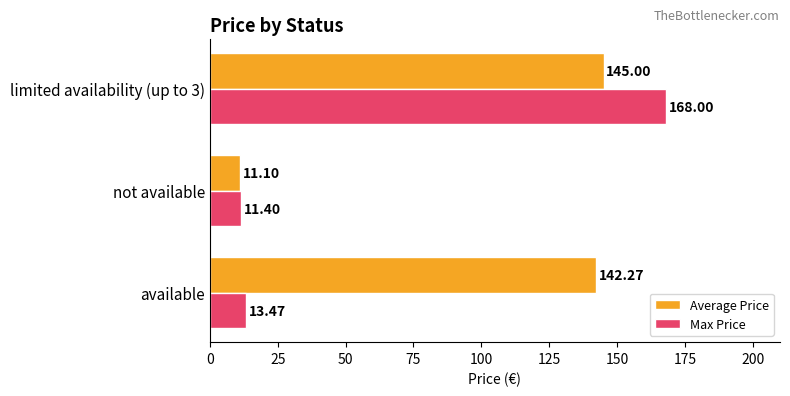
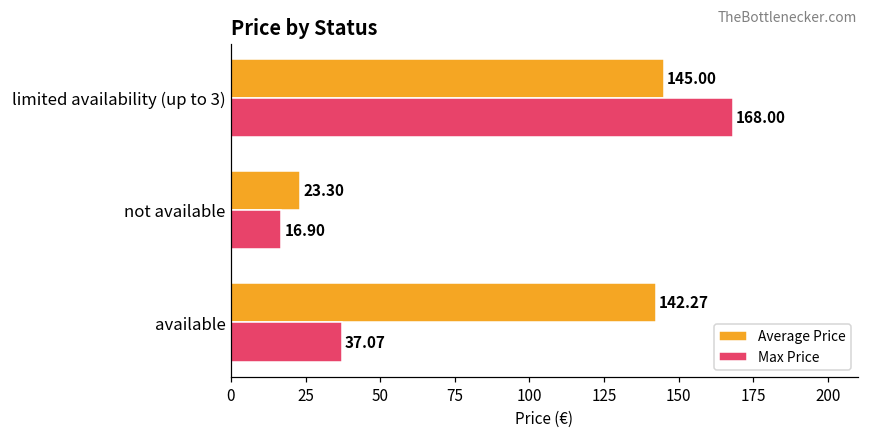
Average Price, not available: 11.10 -> 23.30
Max Price, not available: 11.40 -> 16.90
Max Price, available: 13.47 -> 37.07
